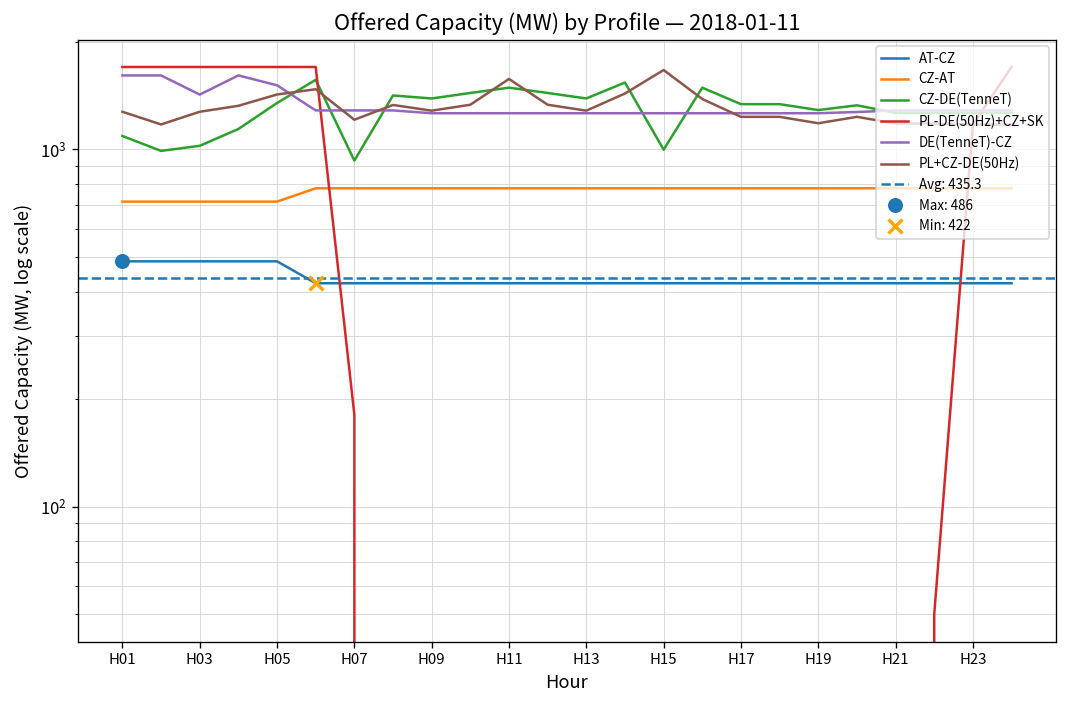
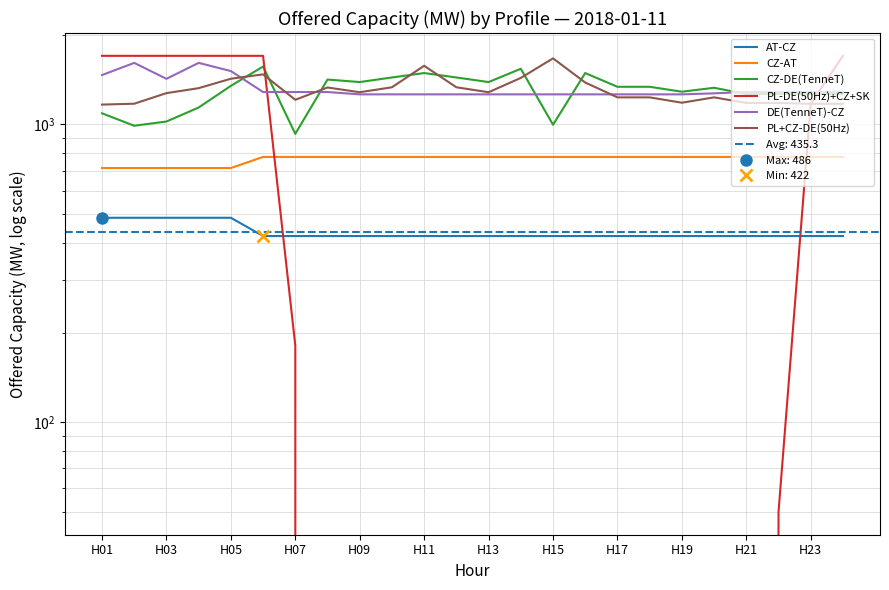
DE(TenneT)-CZ, H01: 1600 -> 1500
PL+CZ-DE(50Hz), H01: 1270 -> 1170
